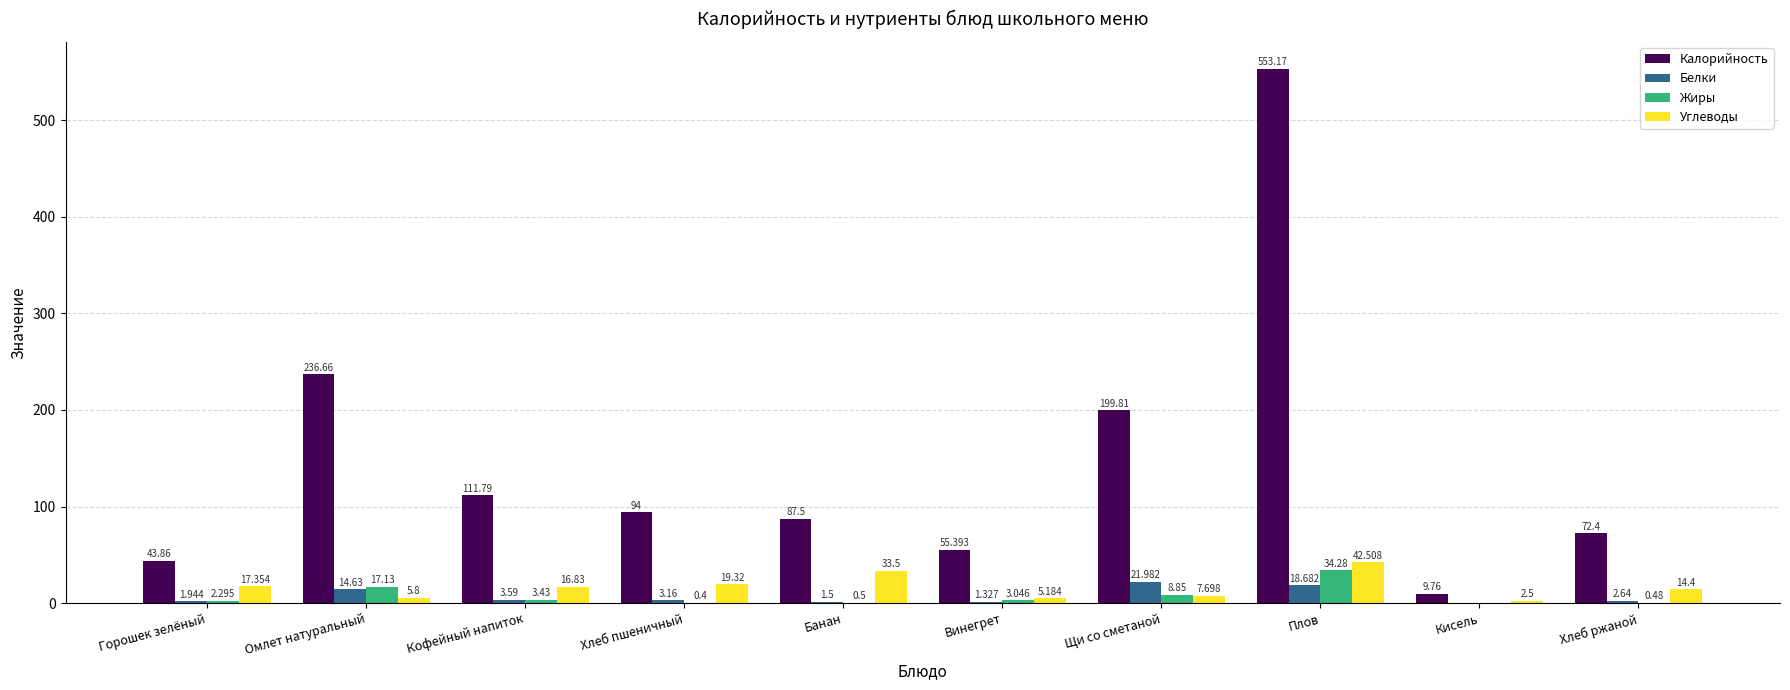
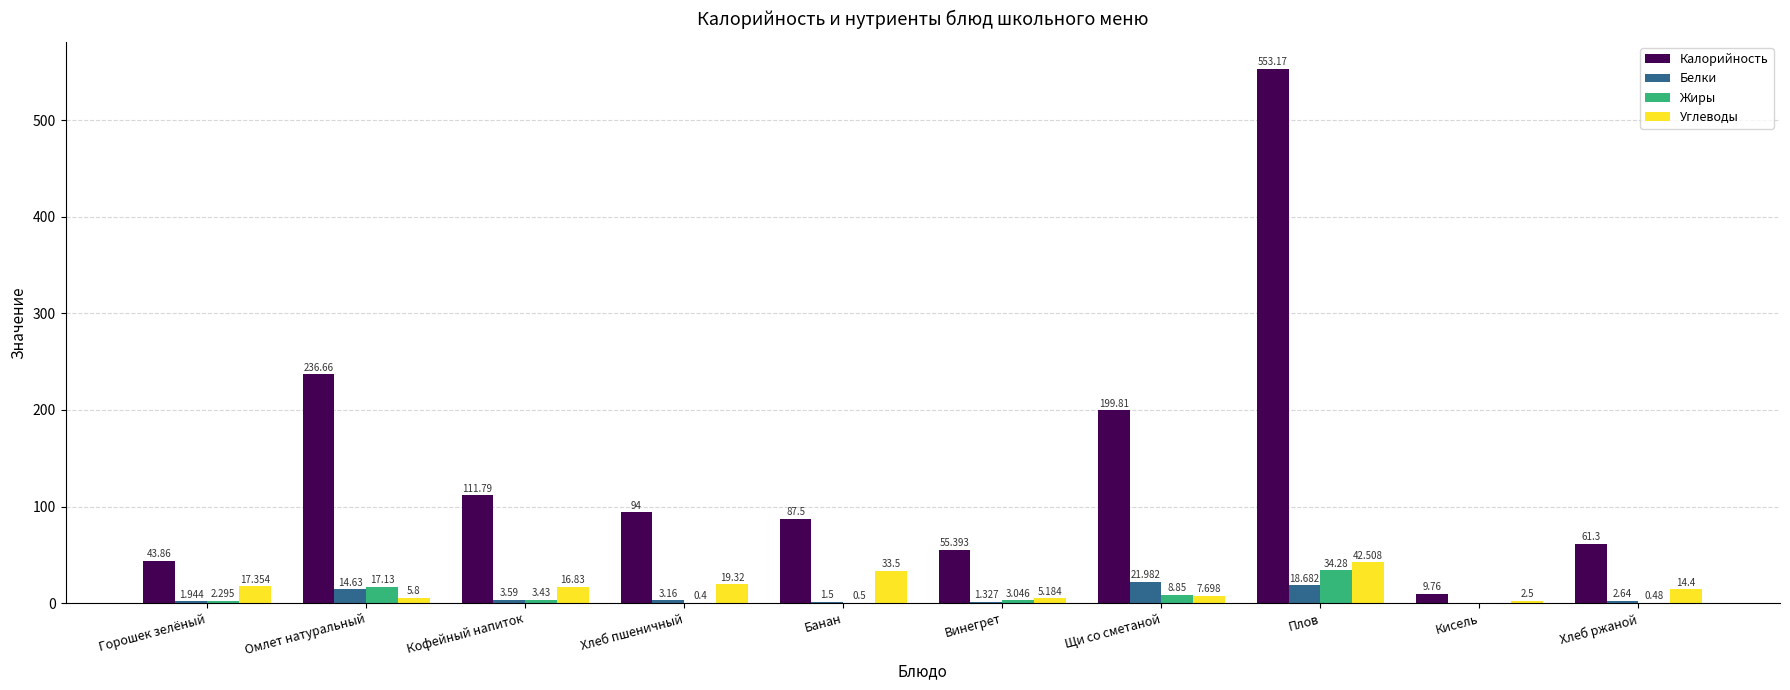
Калорийность, Хлеб ржаной: 72.4 -> 61.3
